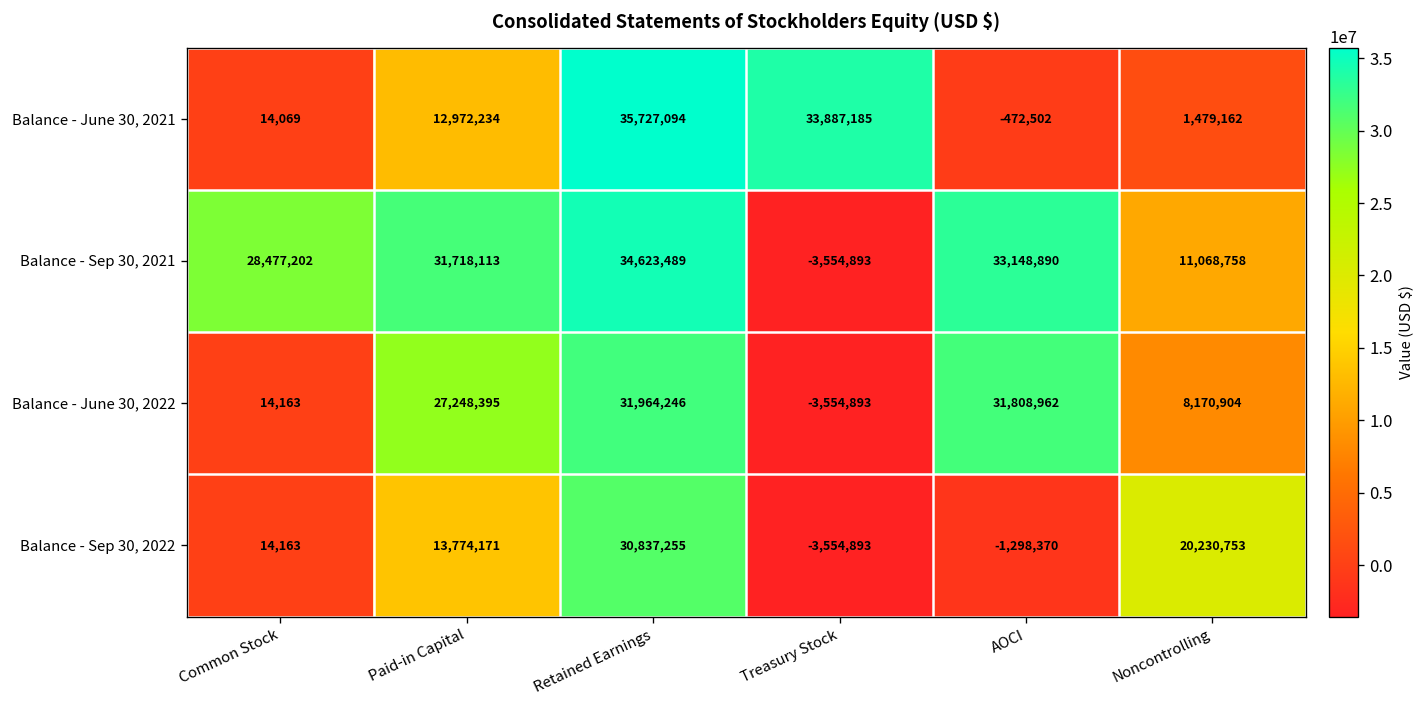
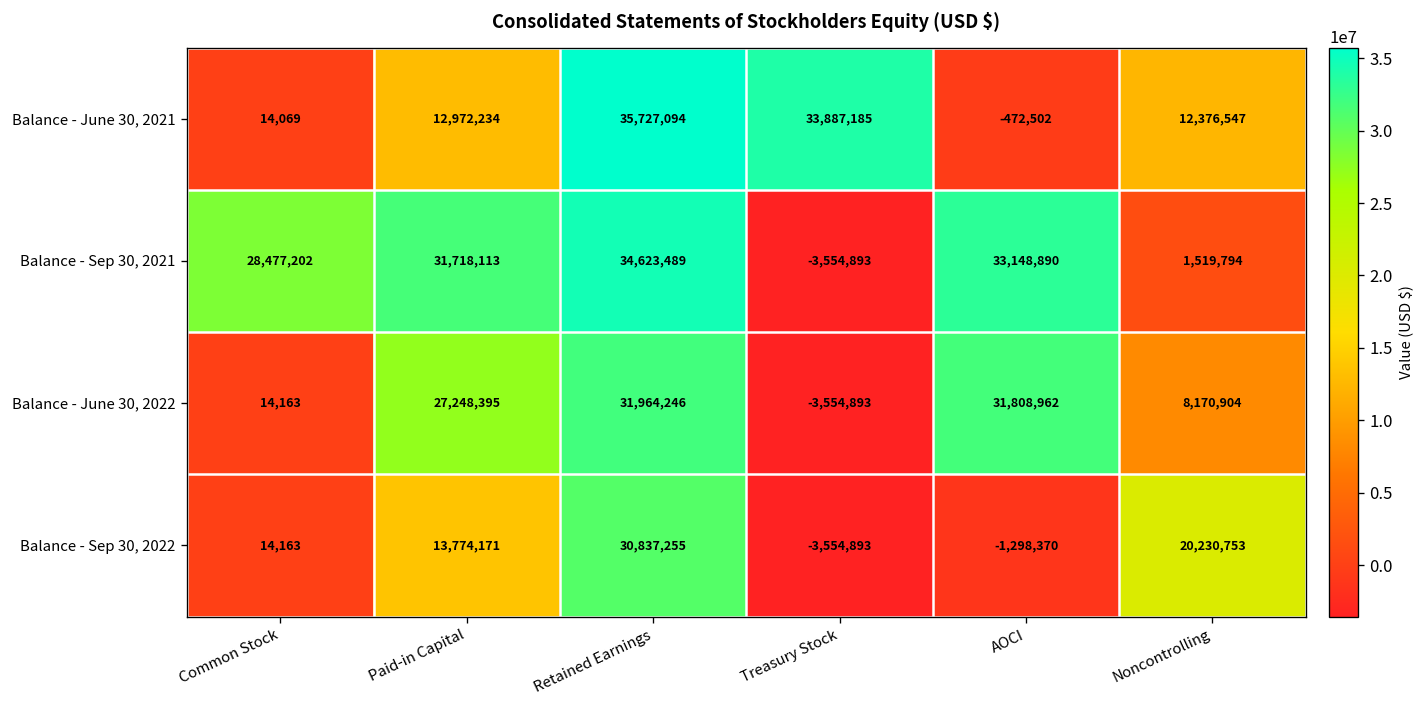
Balance - June 30, 2021, Noncontrolling: 1,479,162 -> 12,376,547
Balance - Sep 30, 2021, Noncontrolling: 11,068,758 -> 1,519,794
